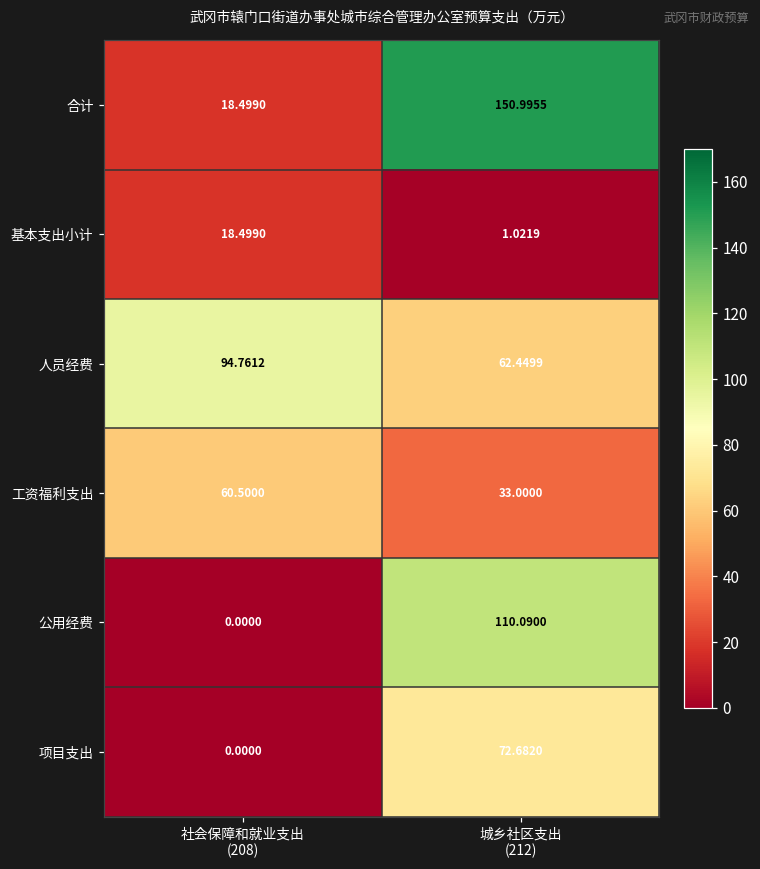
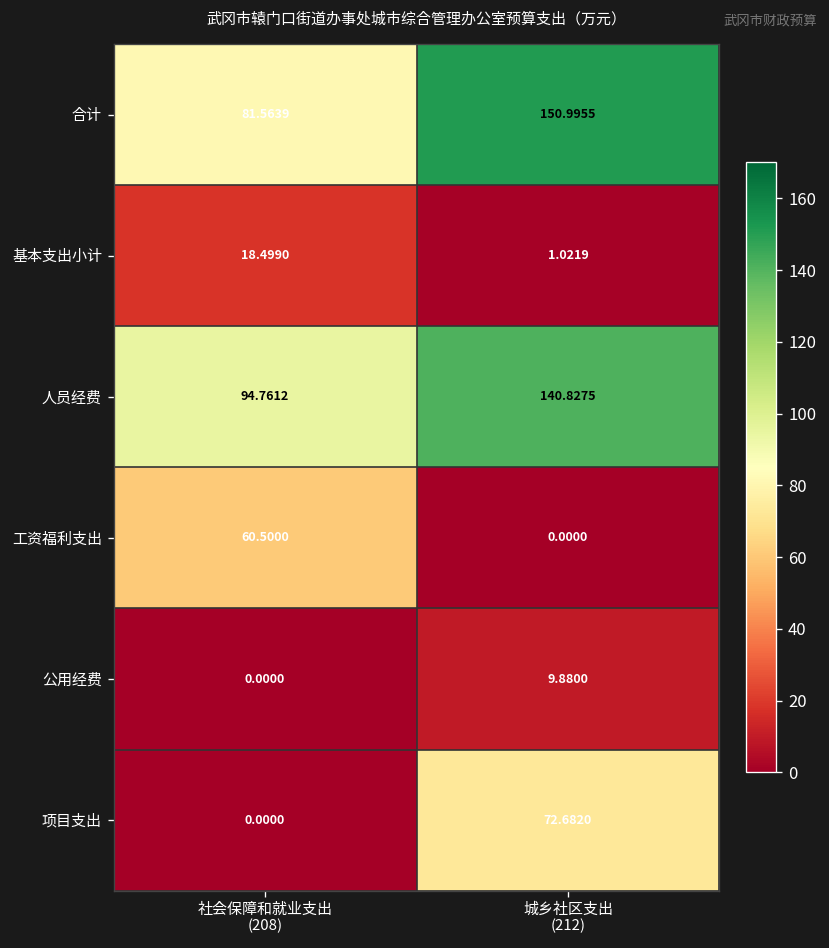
合计, 社会保障和就业支出 (208): 18.4990 -> 81.5639
人员经费, 城乡社区支出 (212): 62.4499 -> 140.8275
工资福利支出, 城乡社区支出 (212): 33.0000 -> 0.0000
公用经费, 城乡社区支出 (212): 110.0900 -> 9.8800
